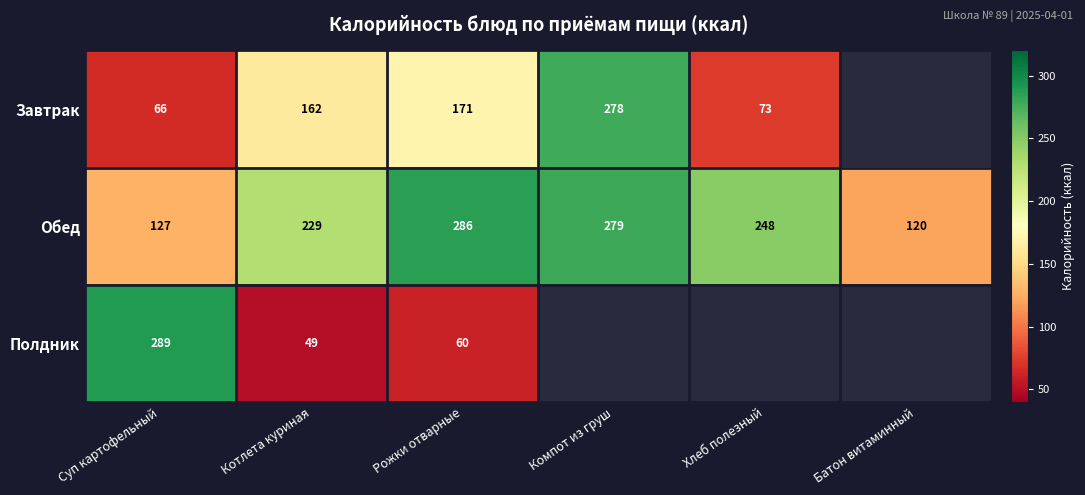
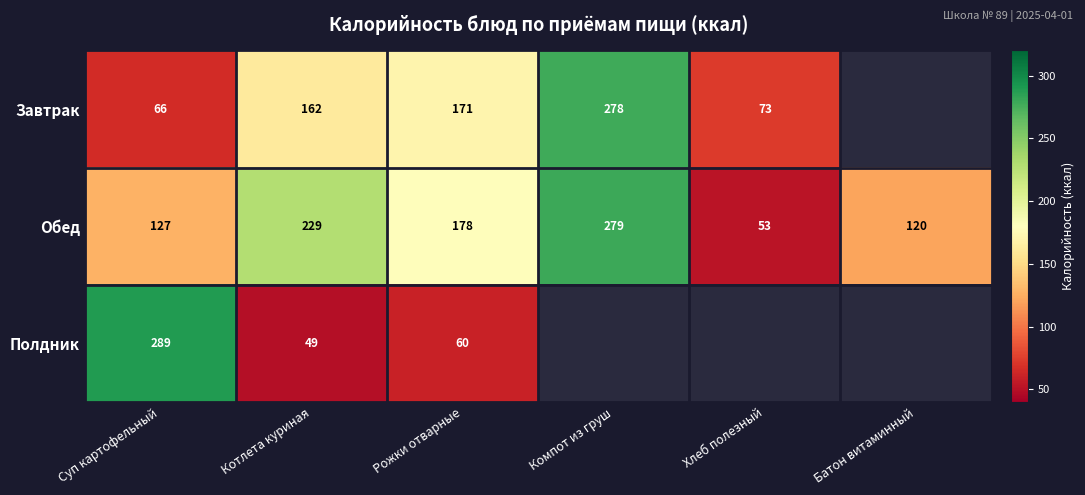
Обед, Рожки отварные: 286 -> 178
Обед, Хлеб полезный: 248 -> 53
